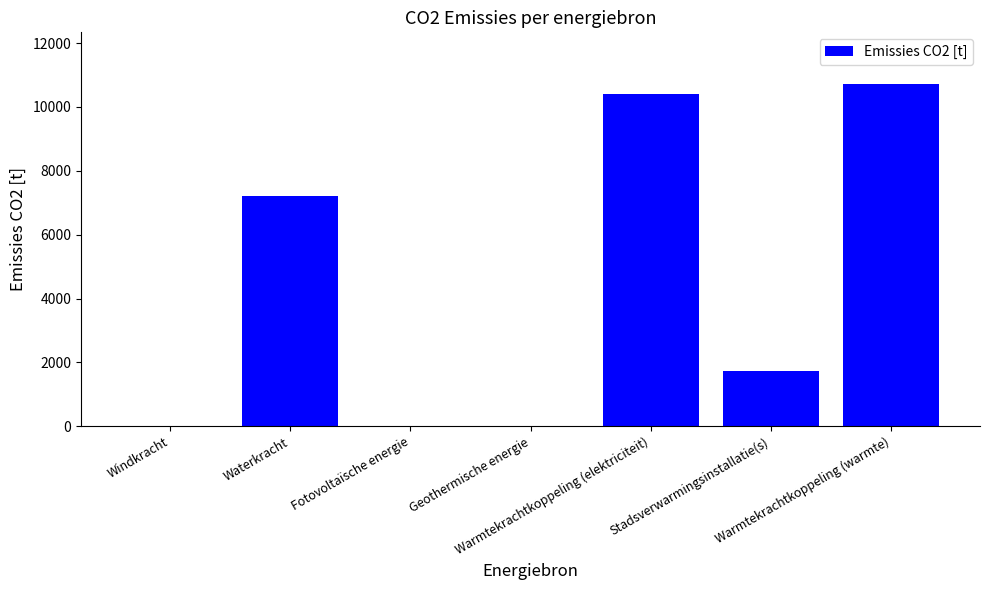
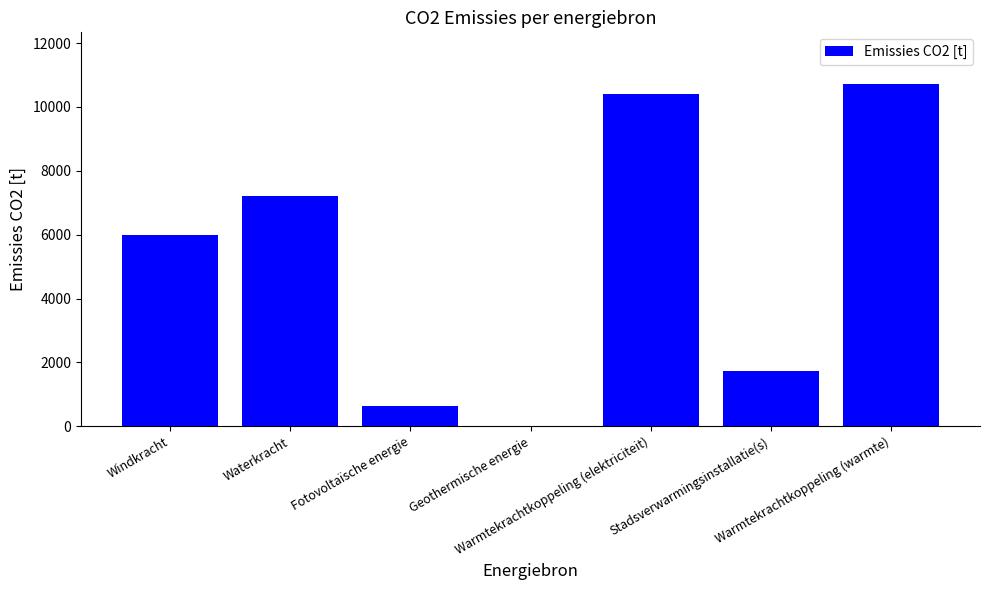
Windkracht: 0 -> 6000
Fotovoltaïsche energie: 0 -> 600
